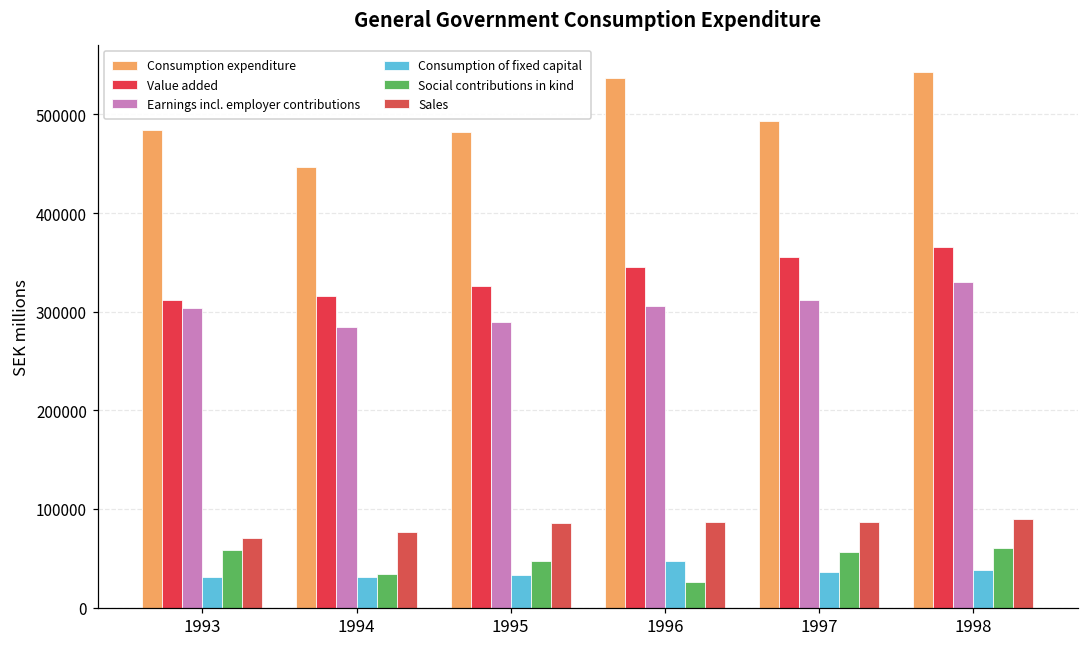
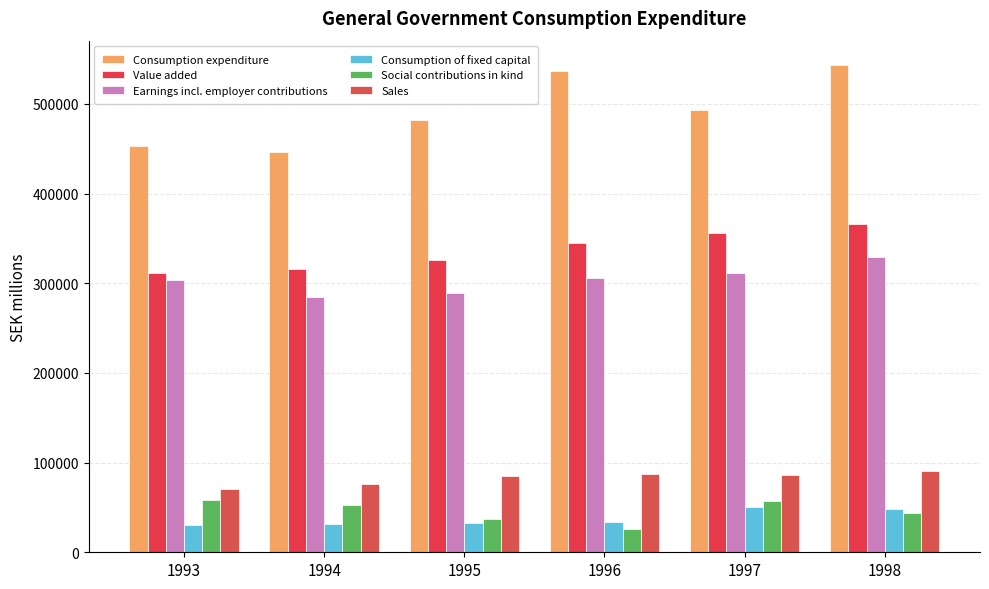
Consumption expenditure, 1993: 480000 -> 450000
Social contributions in kind, 1994: 30000 -> 50000
Social contributions in kind, 1995: 50000 -> 40000
Consumption of fixed capital, 1996: 50000 -> 30000
Consumption of fixed capital, 1997: 40000 -> 50000
Consumption of fixed capital, 1998: 40000 -> 50000
Social contributions in kind, 1998: 60000 -> 40000
